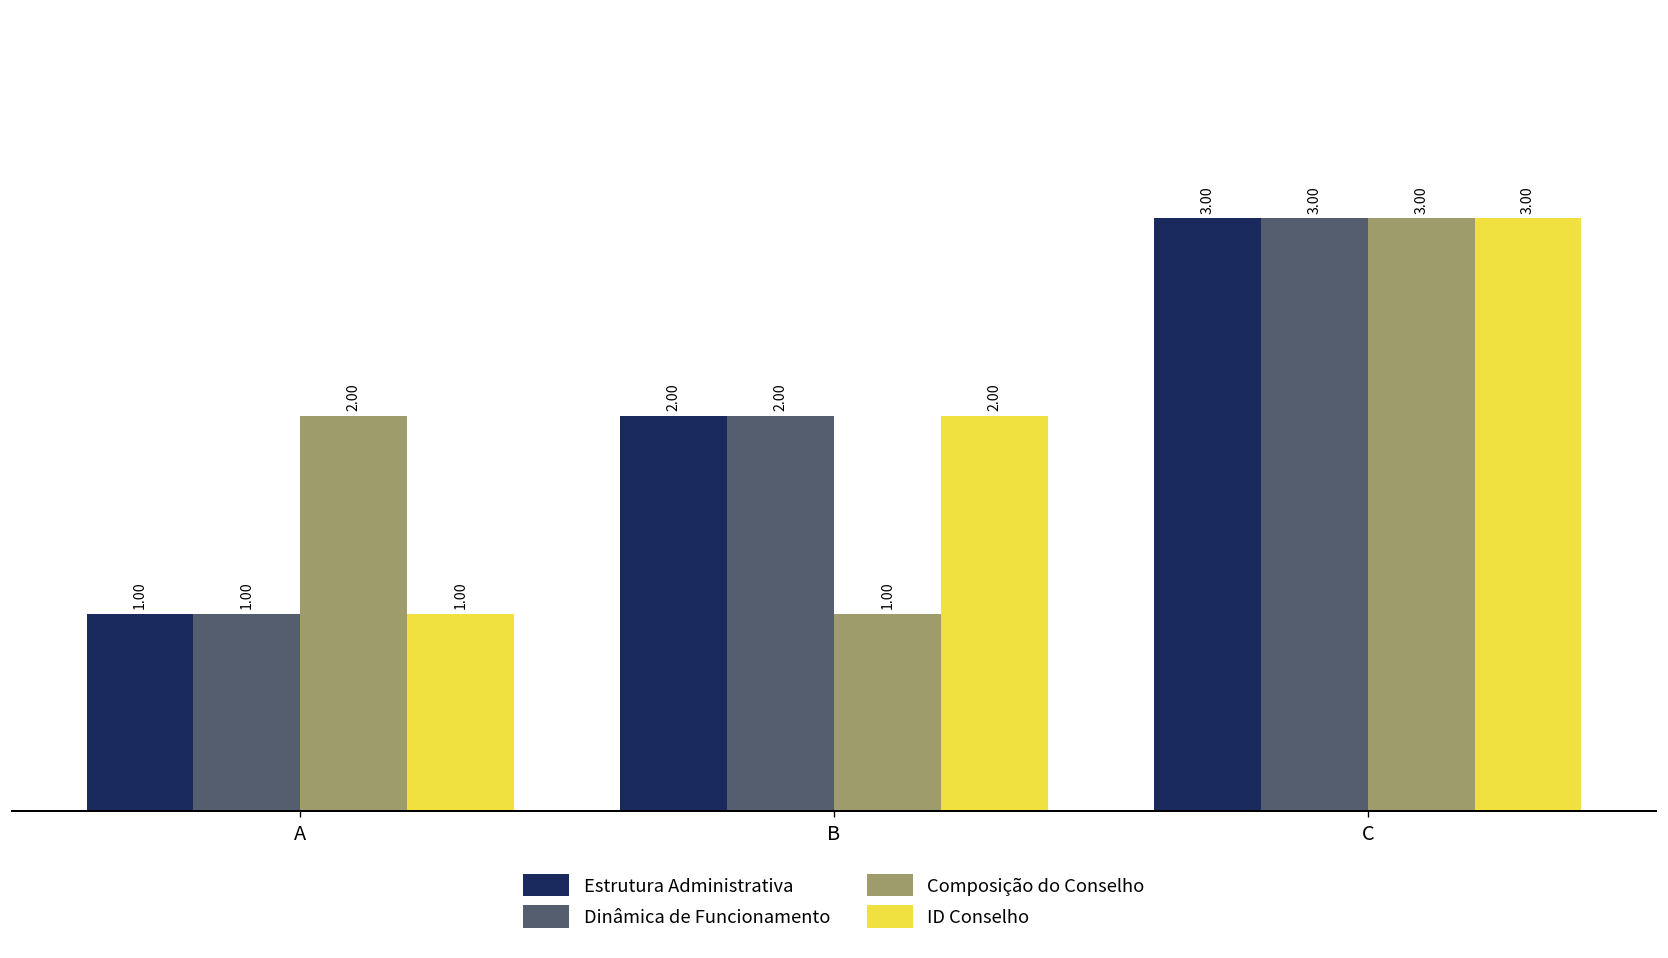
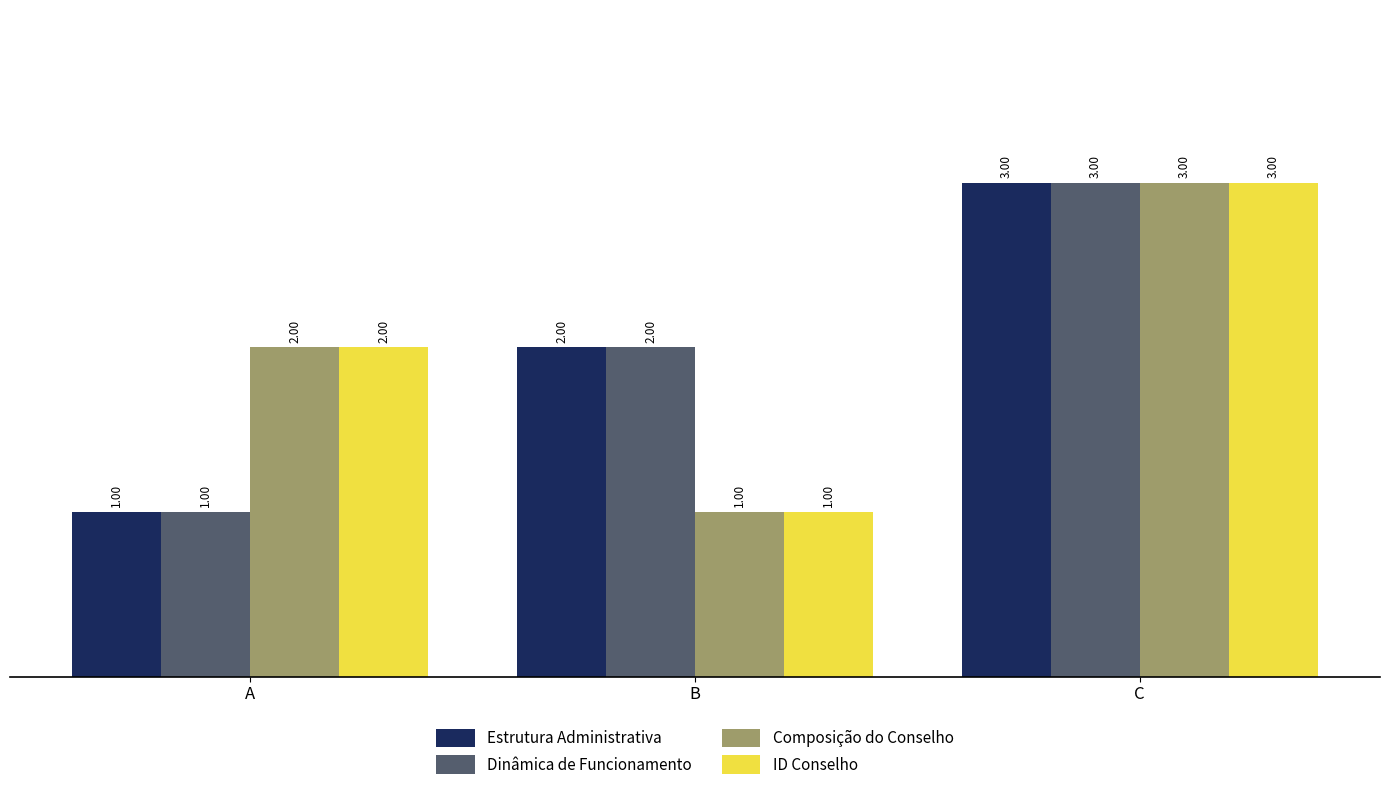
ID Conselho, A: 1.00 -> 2.00
ID Conselho, B: 2.00 -> 1.00
